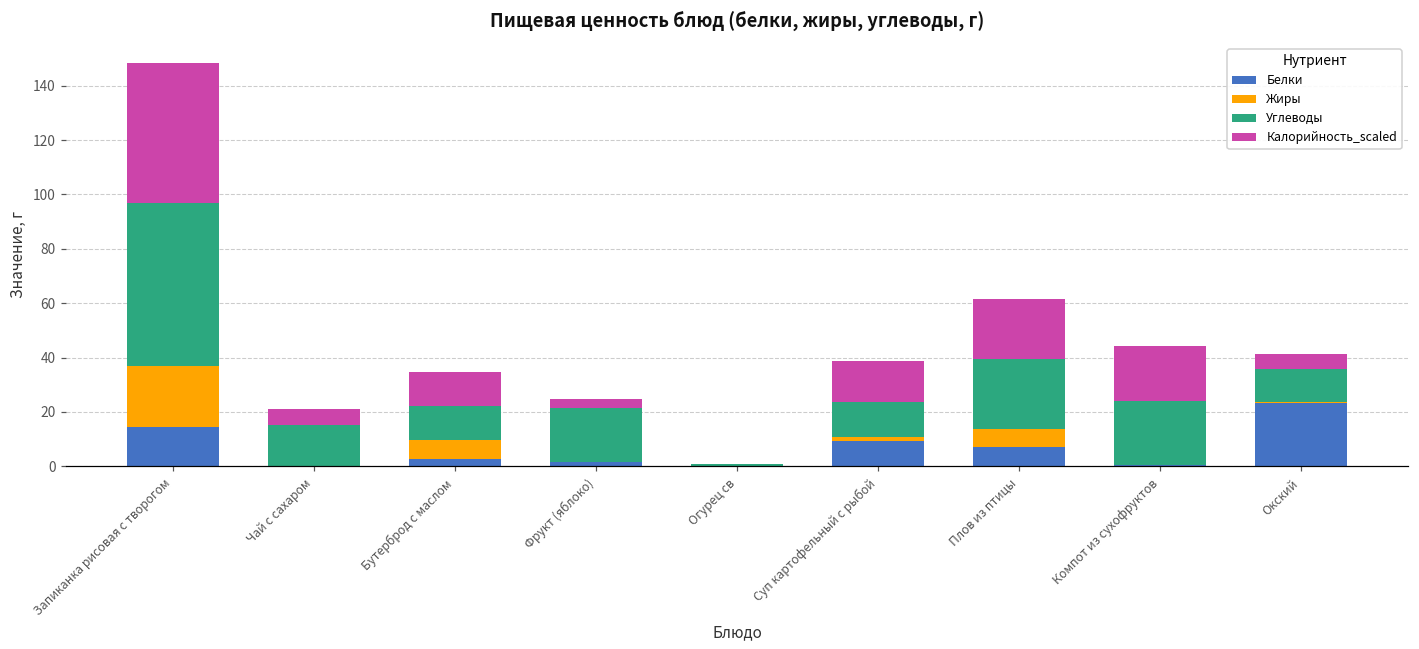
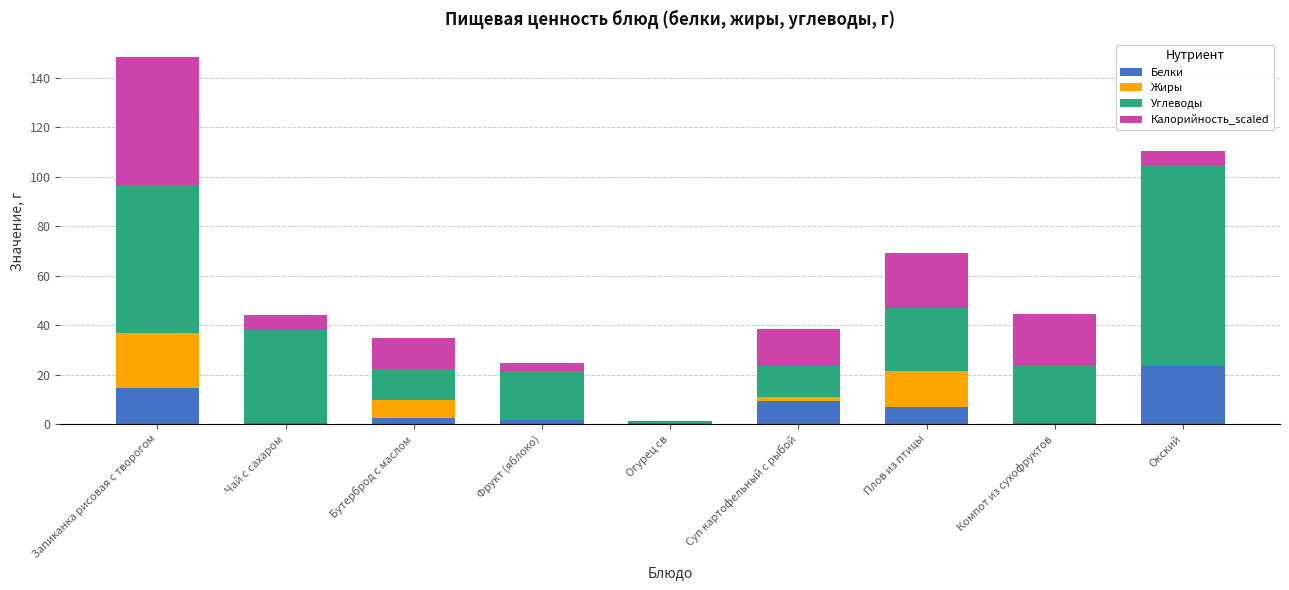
Углеводы, Чай с сахаром: 15 -> 38
Жиры, Плов из птицы: 7 -> 15
Углеводы, Окский: 12 -> 81
